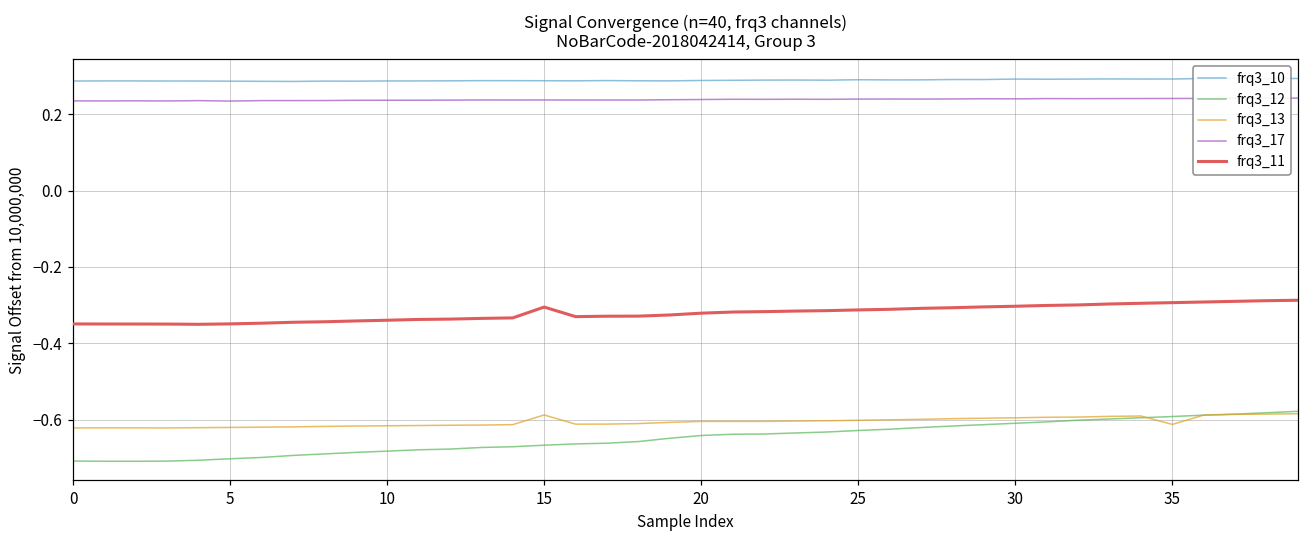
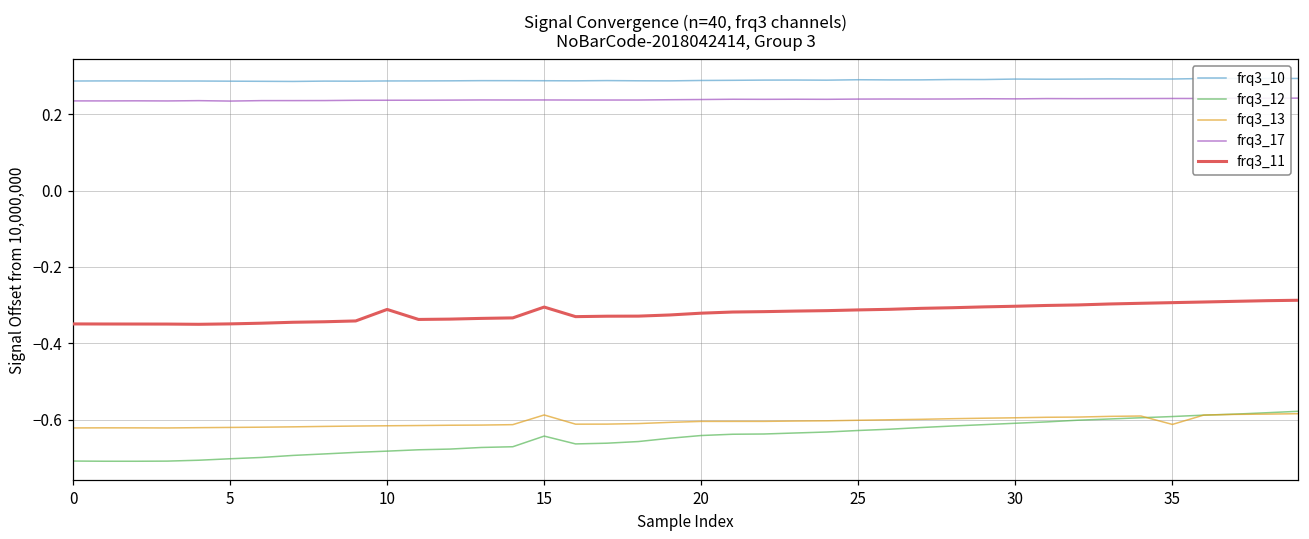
frq3_11, 10: -0.34 -> -0.31
frq3_12, 15: -0.67 -> -0.64
